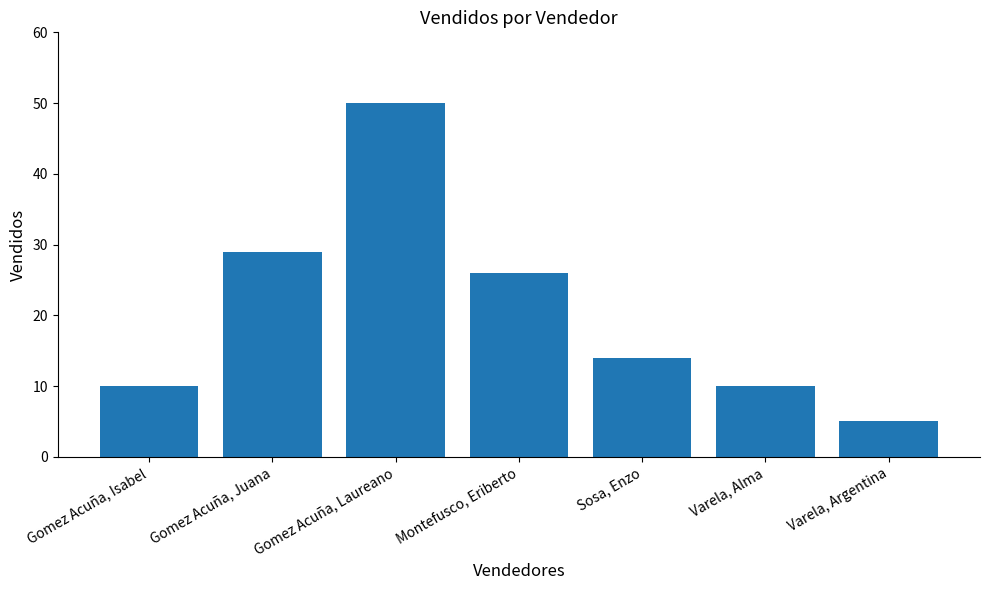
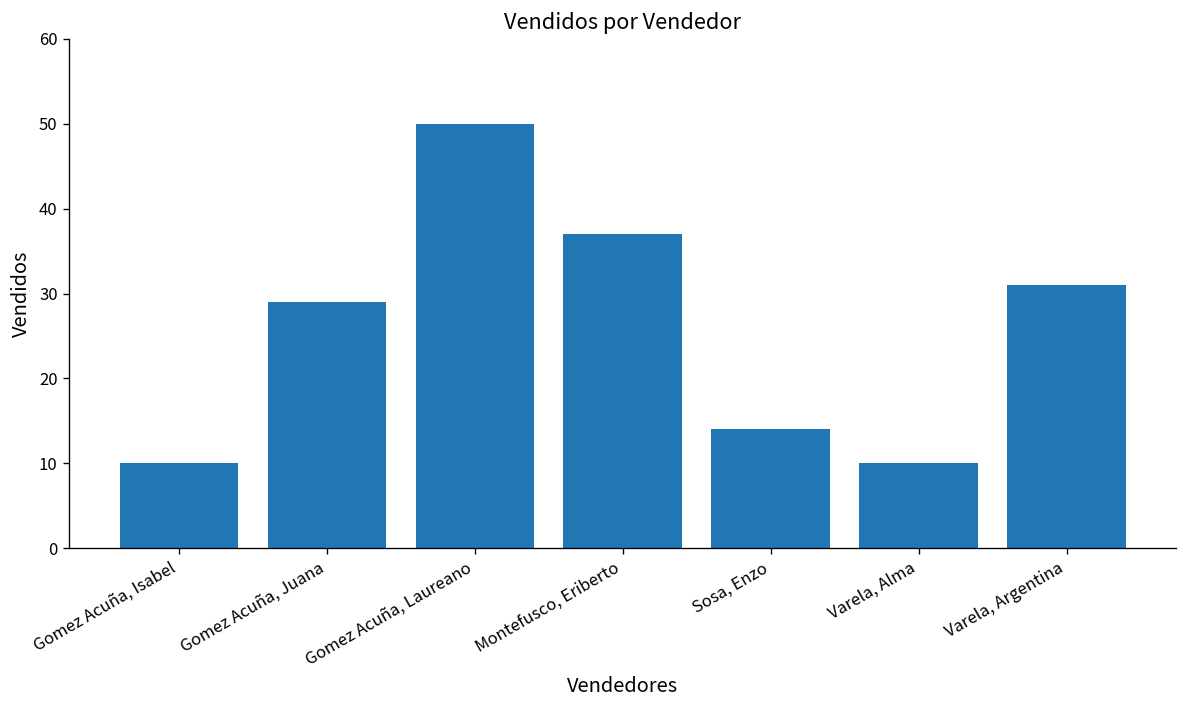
Montefusco, Eriberto: 26 -> 37
Varela, Argentina: 5 -> 31
